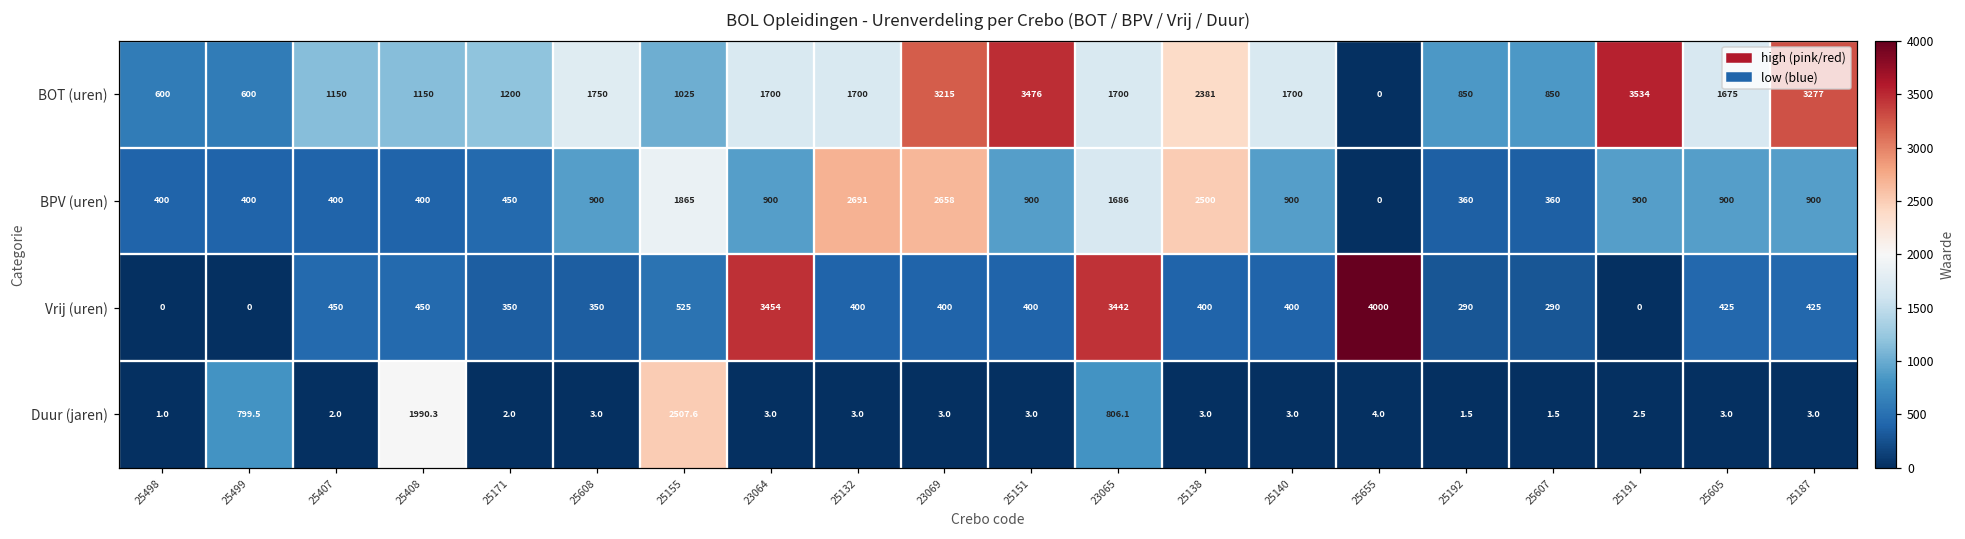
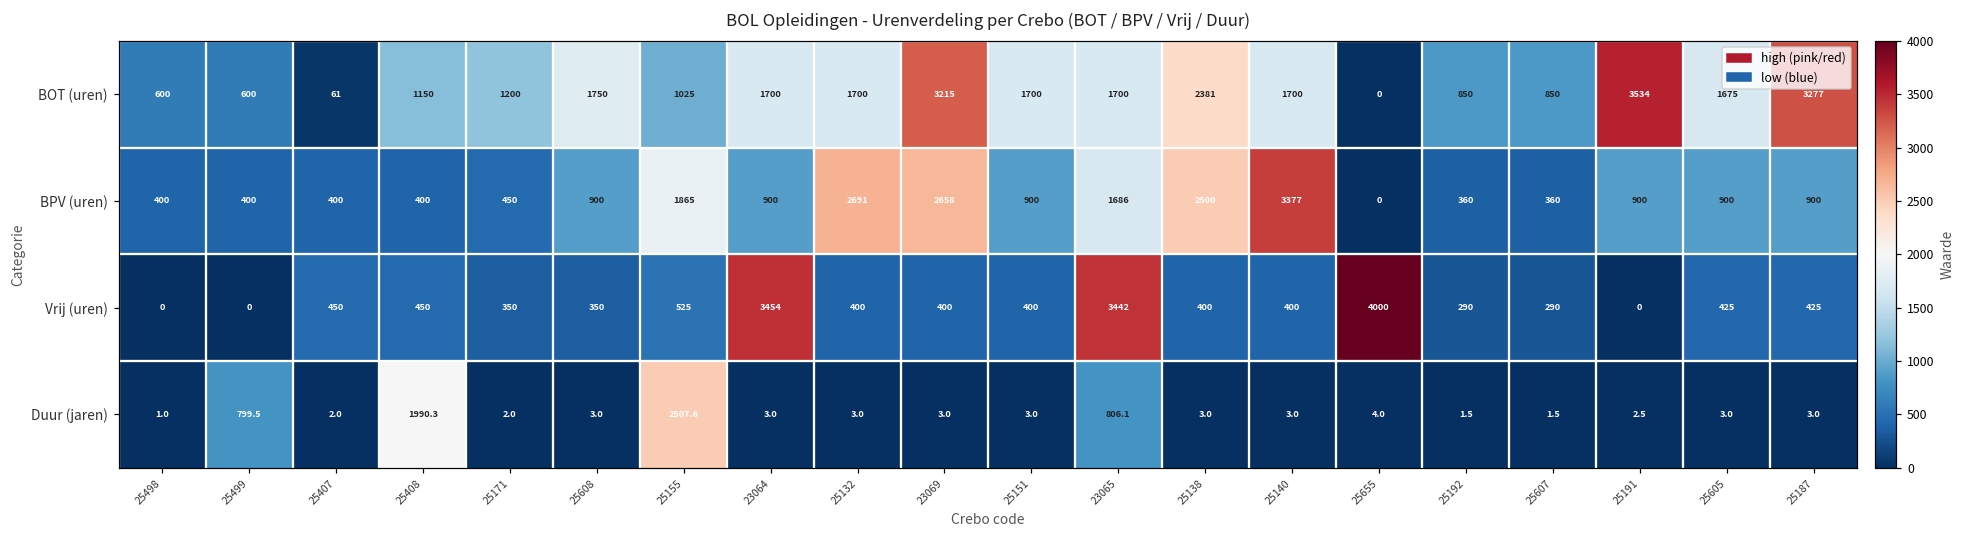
BOT (uren), 25407: 1150 -> 61
BOT (uren), 25151: 3476 -> 1700
BPV (uren), 25140: 900 -> 3377
